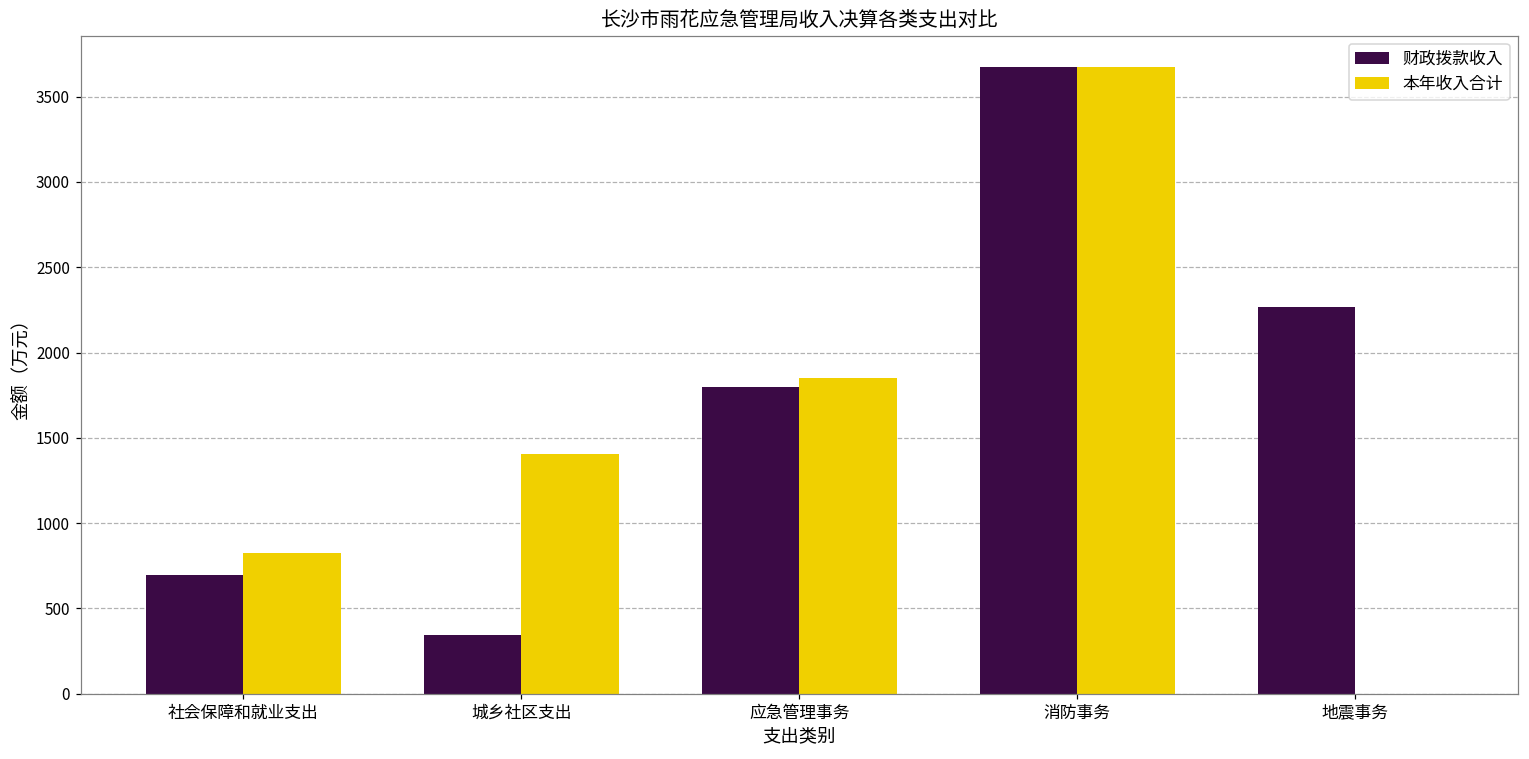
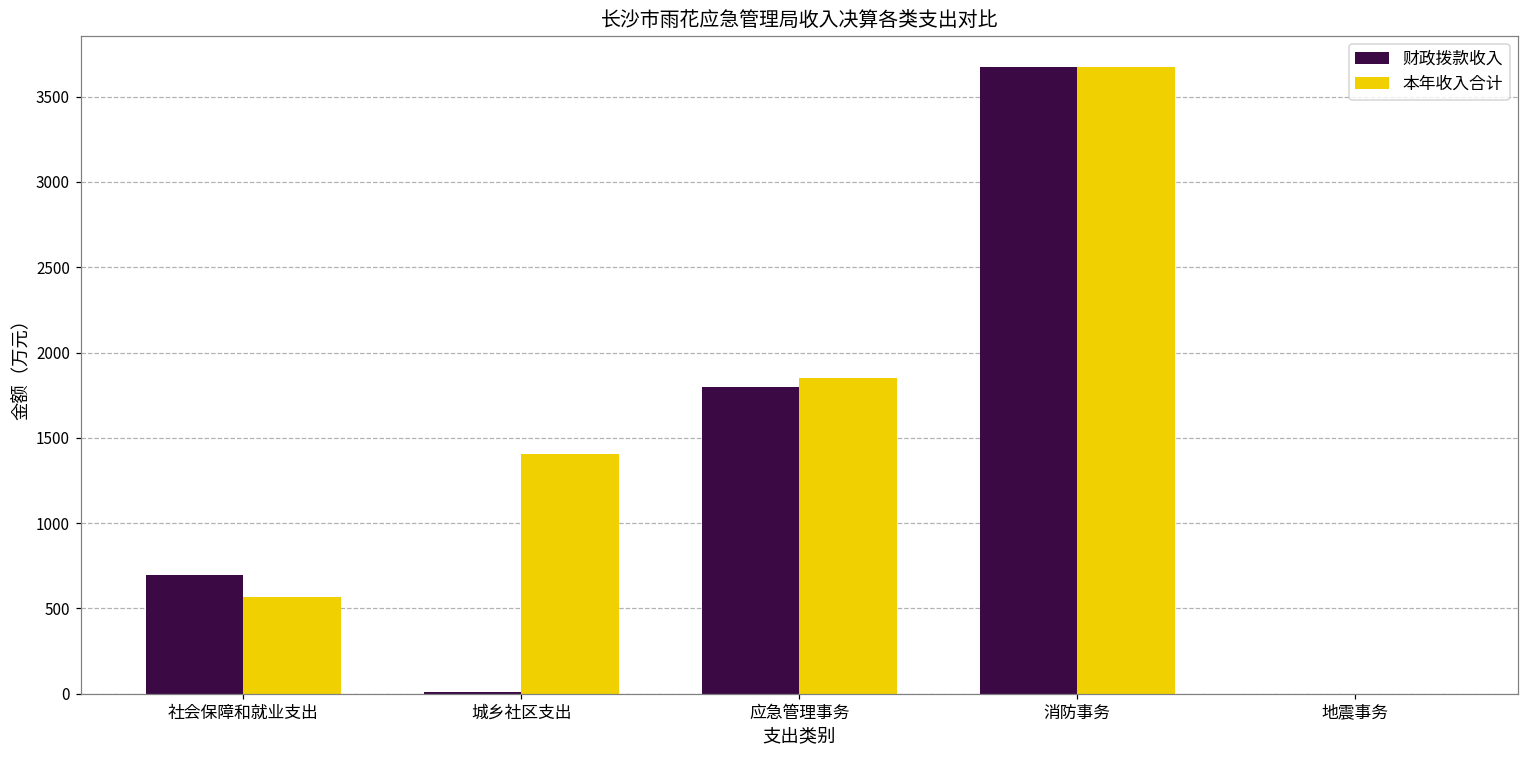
本年收入合计, 社会保障和就业支出: 820 -> 560
财政拨款收入, 城乡社区支出: 340 -> 10
财政拨款收入, 地震事务: 2270 -> 0
